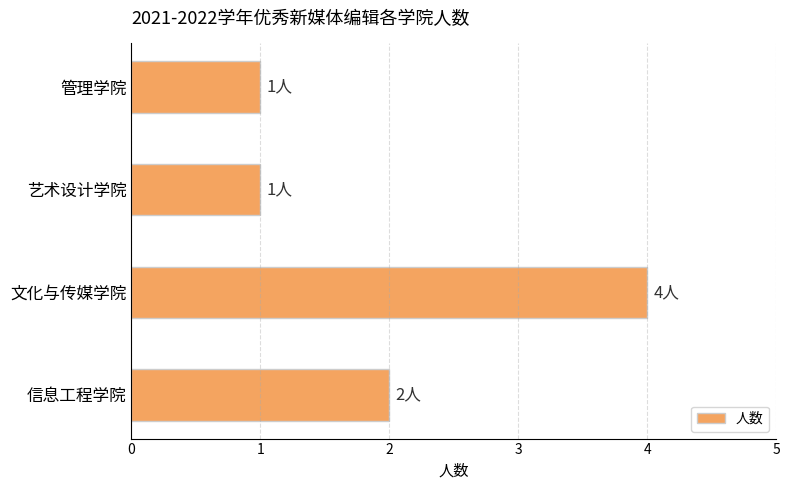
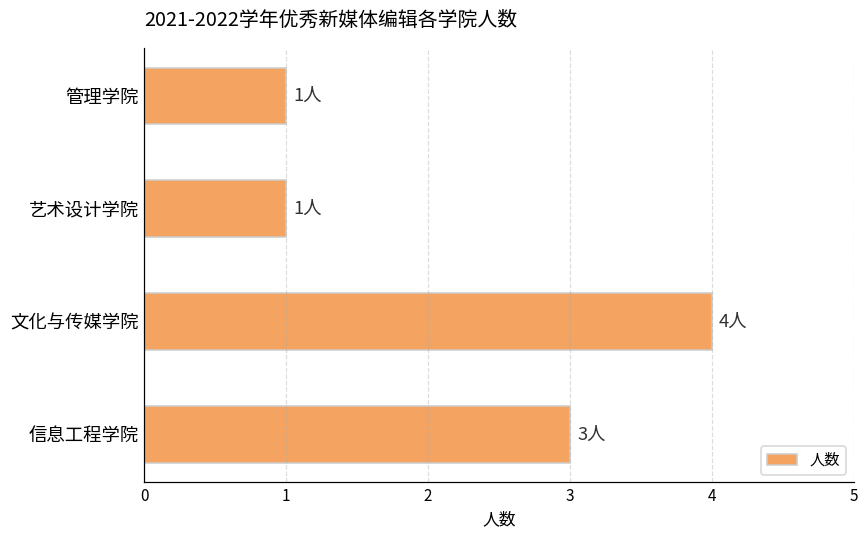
信息工程学院: 2人 -> 3人
